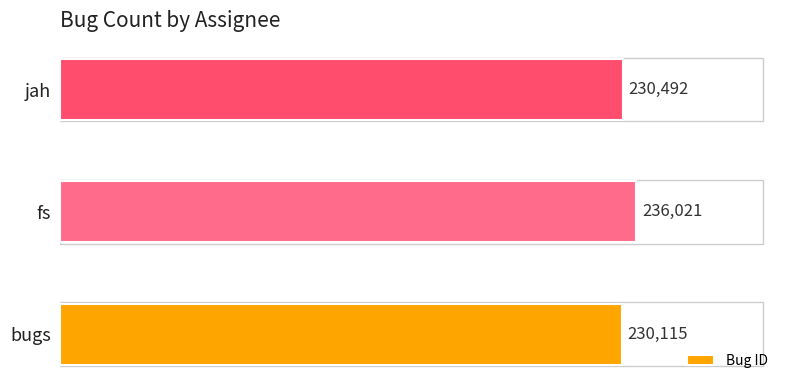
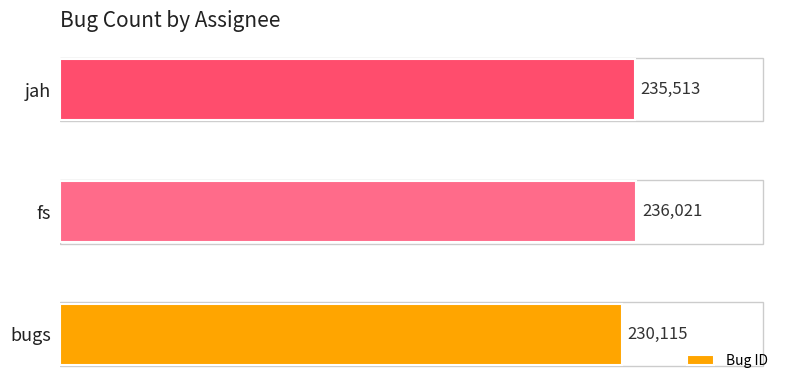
jah: 230,492 -> 235,513
